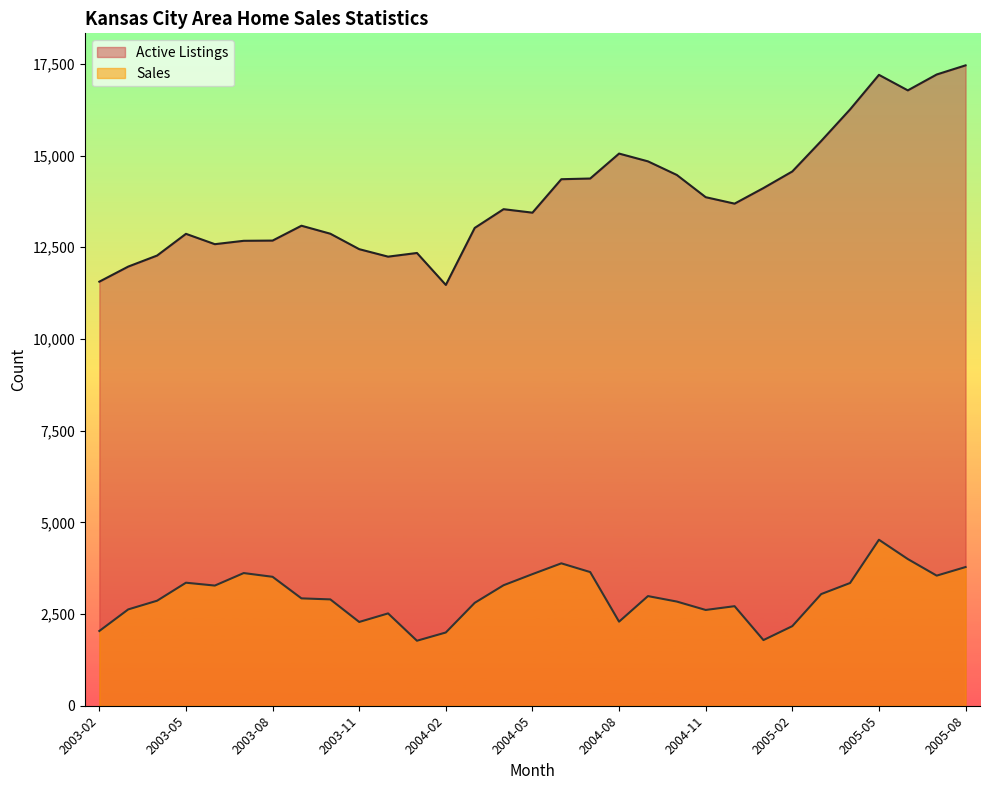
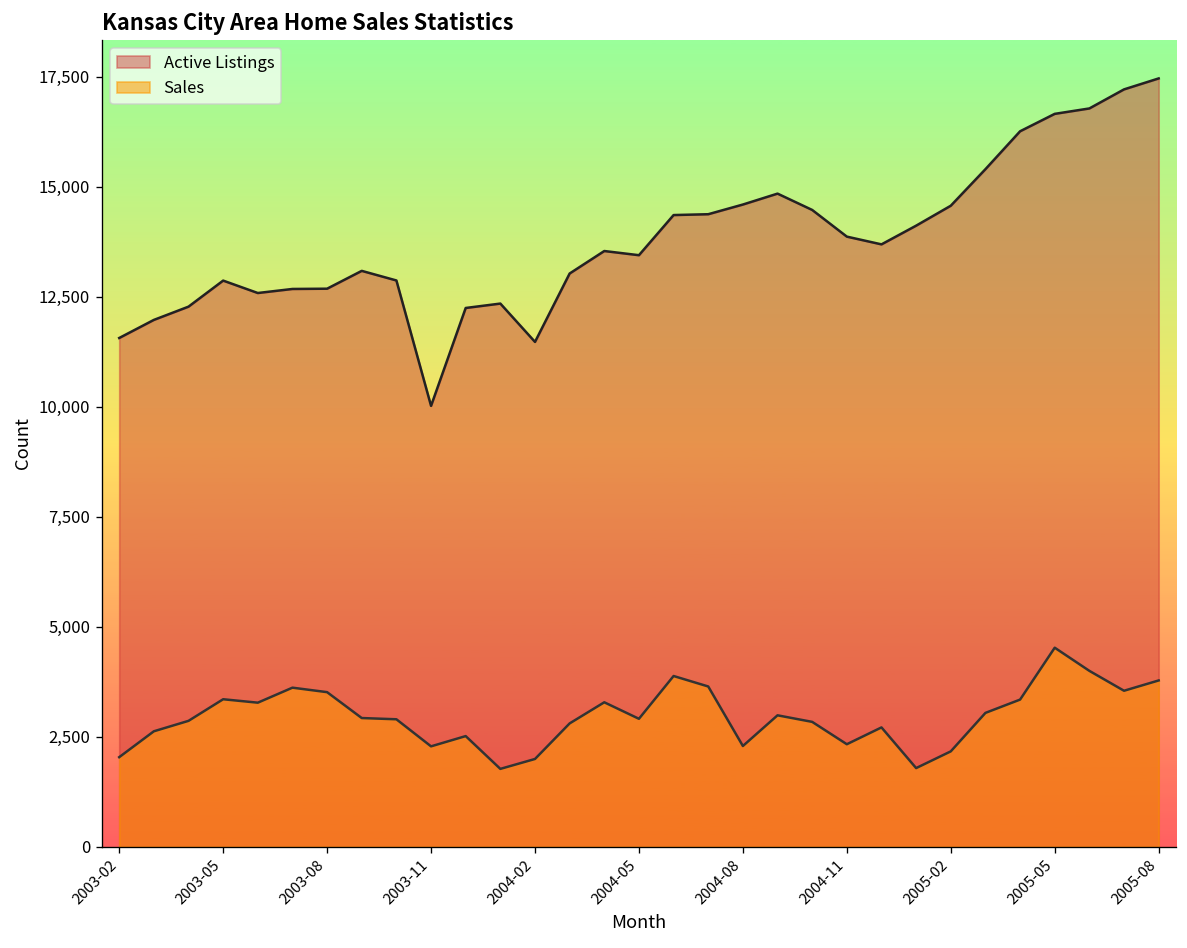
Active Listings, 2003-11: 12,400 -> 10,000
Sales, 2004-05: 3,600 -> 2,900
Active Listings, 2004-08: 15,100 -> 14,600
Sales, 2004-11: 2,600 -> 2,300
Active Listings, 2005-05: 17,200 -> 16,700
